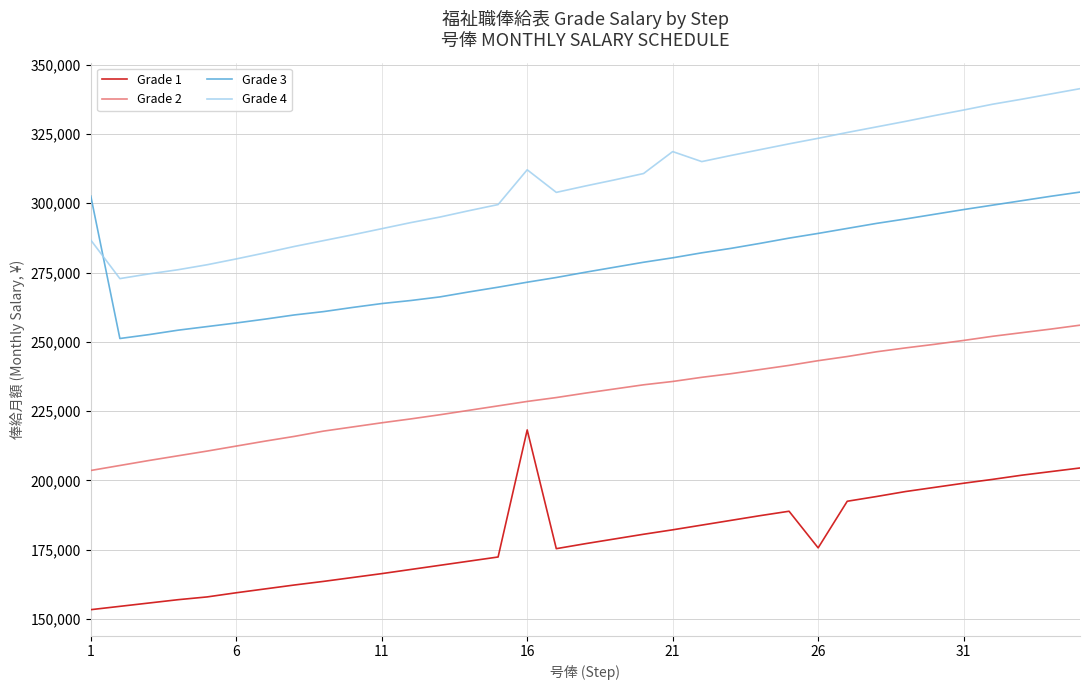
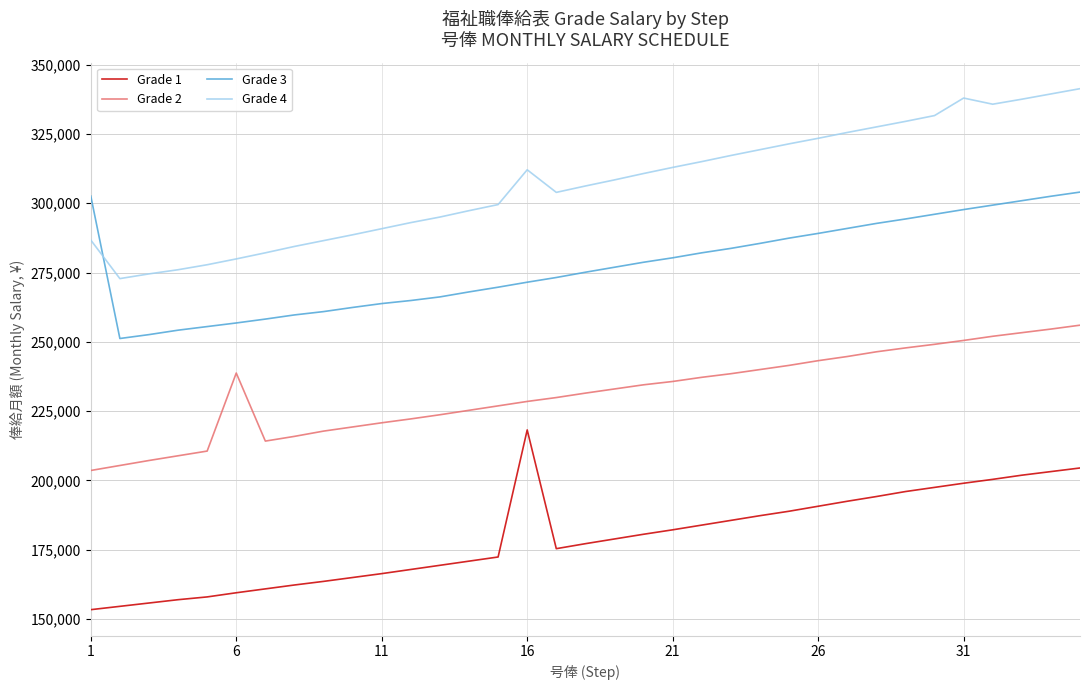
Grade 2, 6: 212,000 -> 239,000
Grade 4, 21: 319,000 -> 313,000
Grade 1, 26: 176,000 -> 191,000
Grade 4, 31: 334,000 -> 338,000
